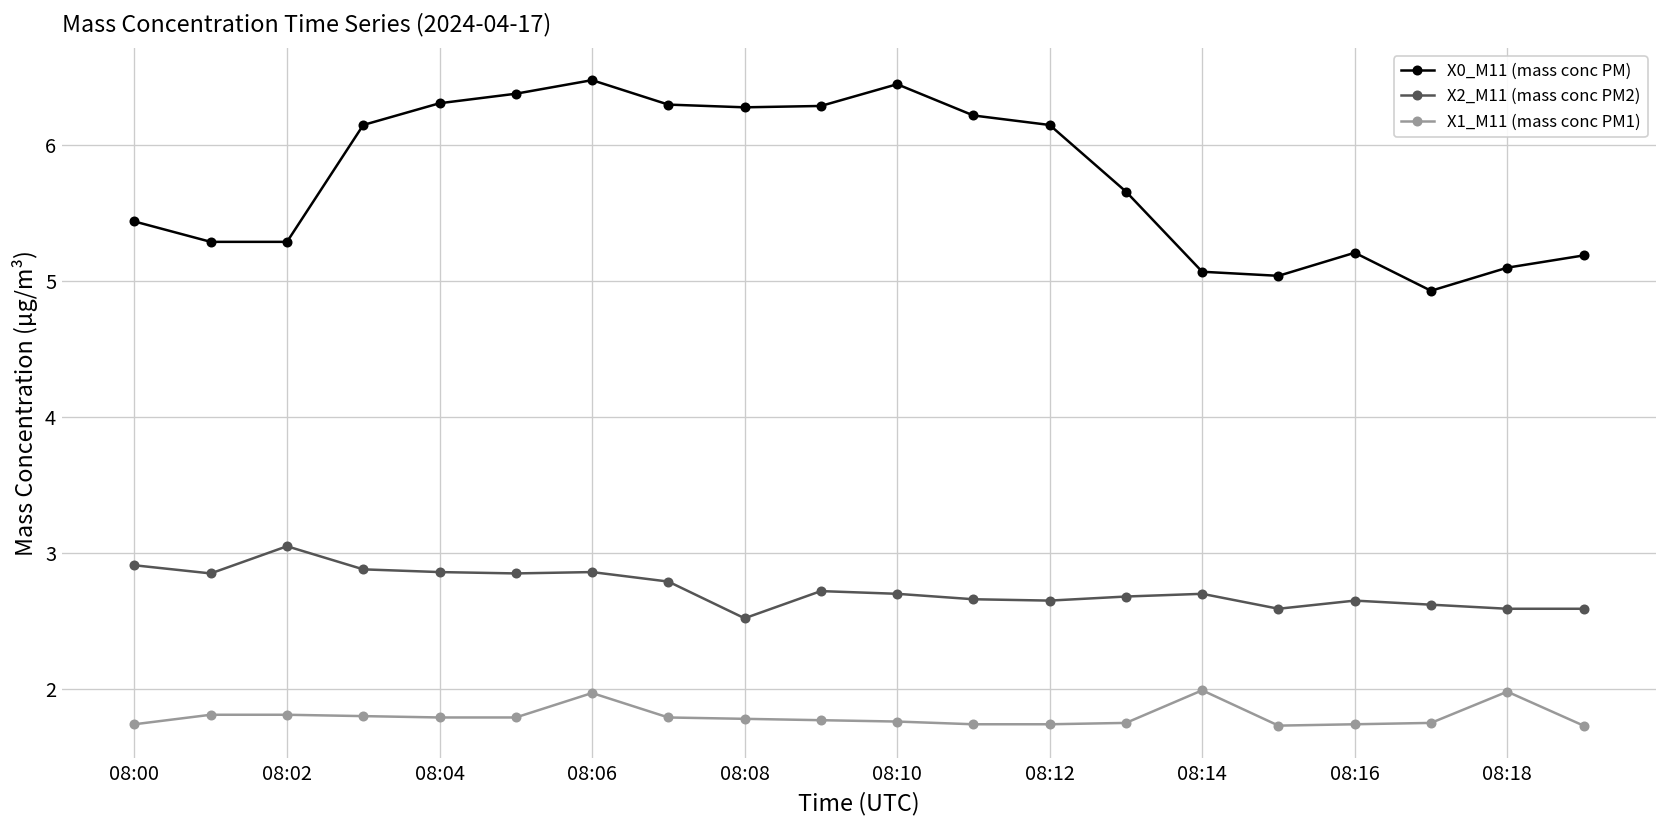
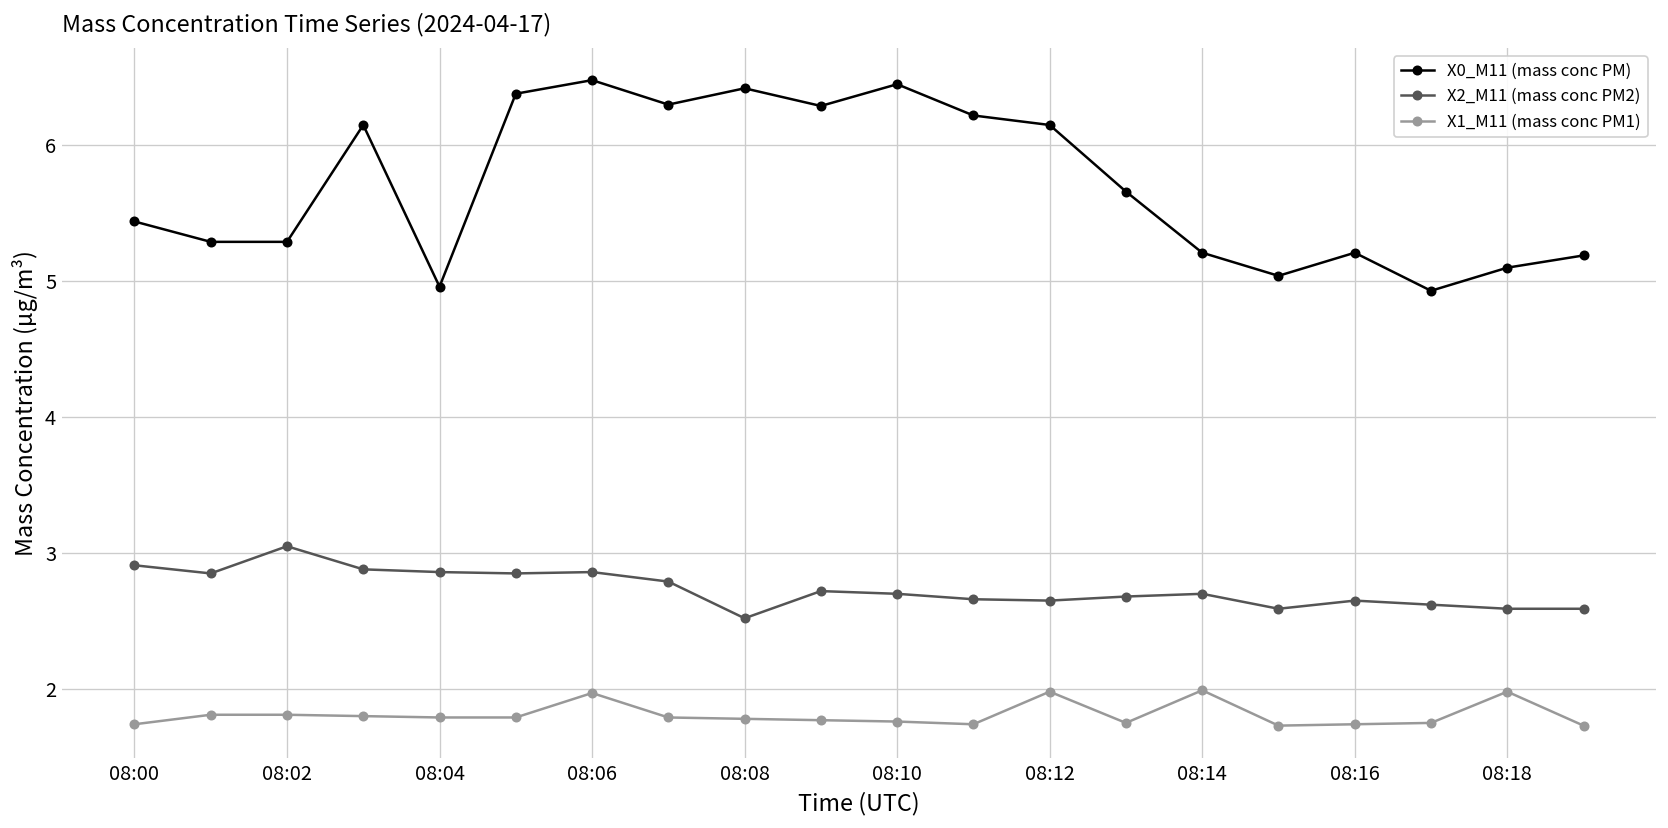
X0_M11 (mass conc PM), 08:04: 6.31 -> 4.96
X0_M11 (mass conc PM), 08:08: 6.28 -> 6.42
X1_M11 (mass conc PM1), 08:12: 1.74 -> 1.98
X0_M11 (mass conc PM), 08:14: 5.07 -> 5.21
